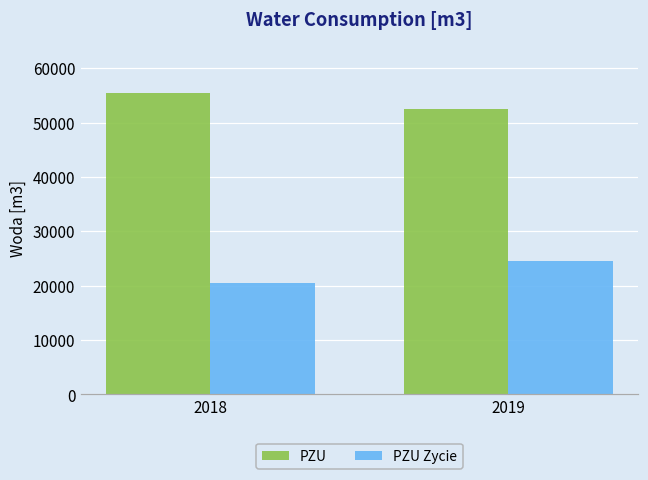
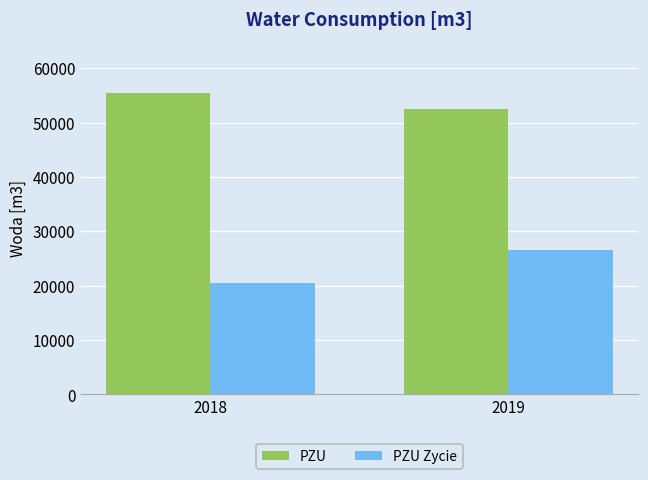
PZU Zycie, 2019: 24000 -> 27000
